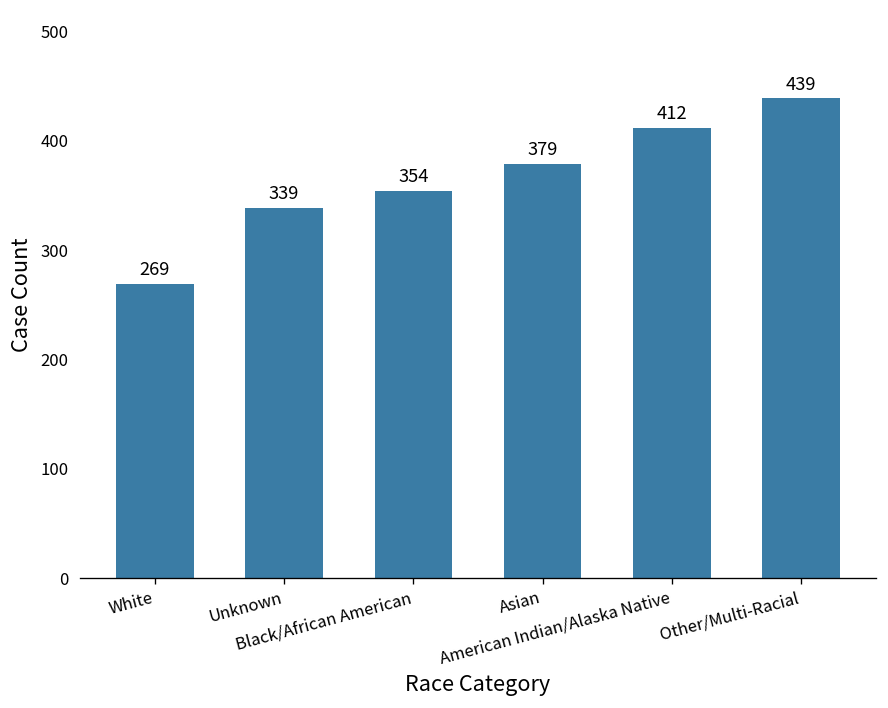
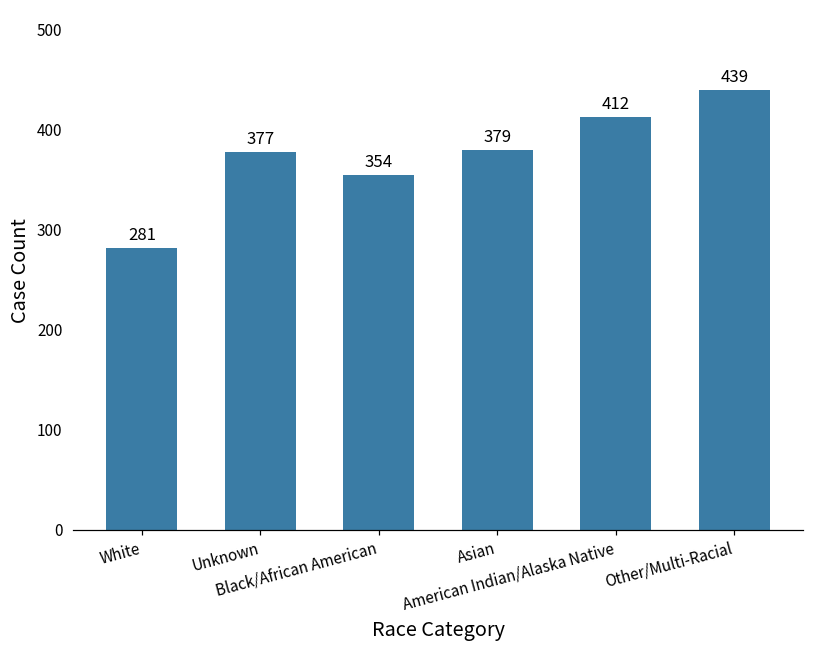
White: 269 -> 281
Unknown: 339 -> 377
